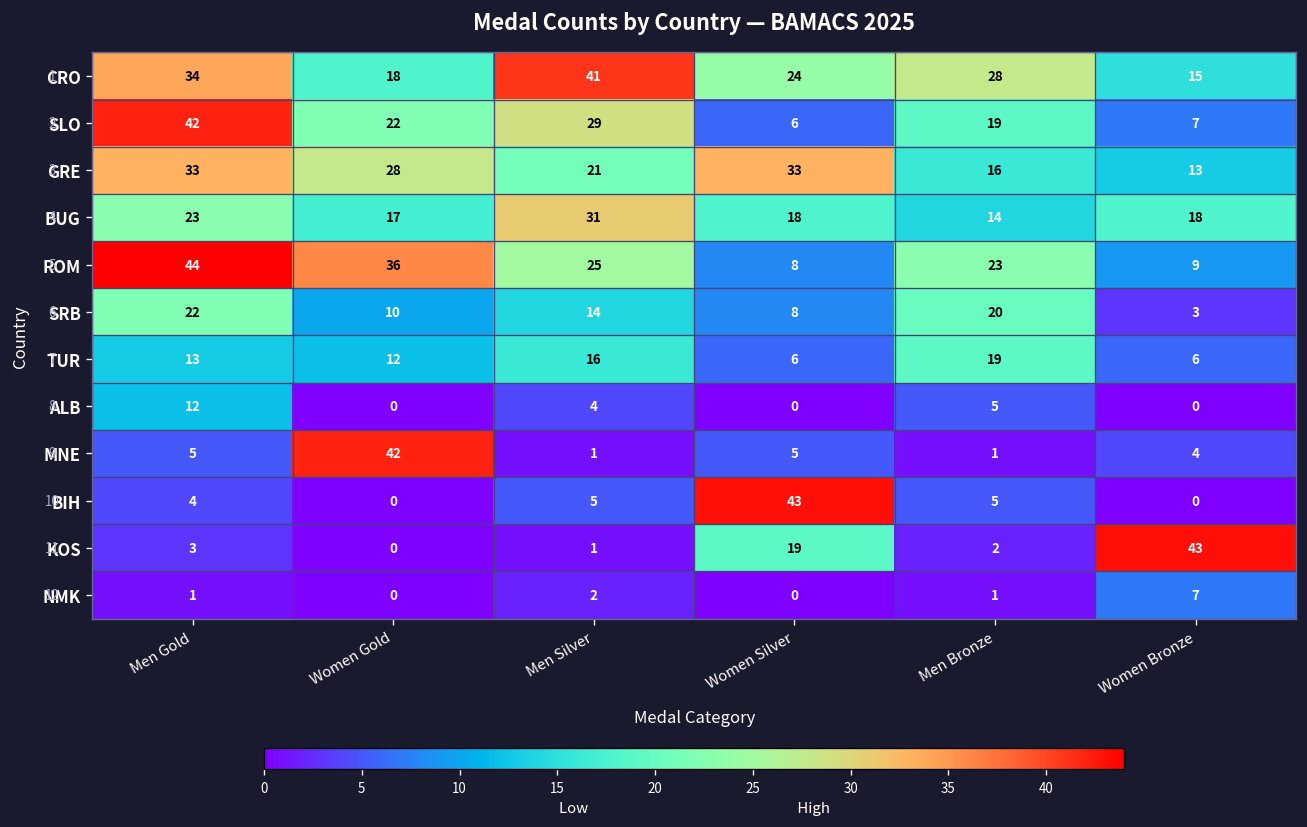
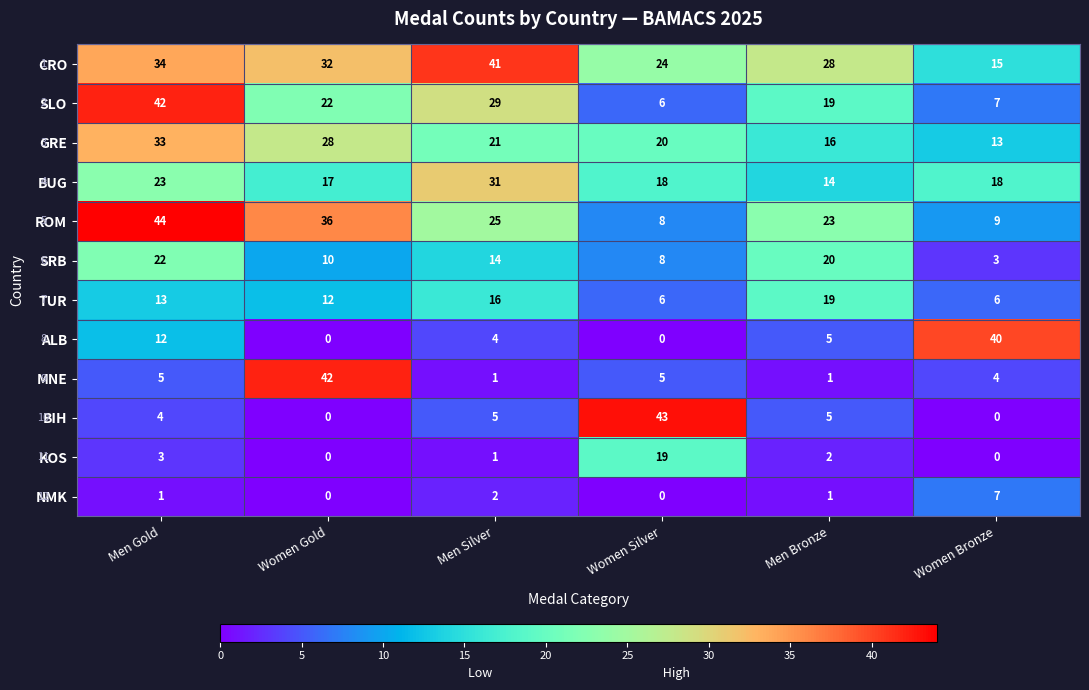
CRO, Women Gold: 18 -> 32
GRE, Women Silver: 33 -> 20
ALB, Women Bronze: 0 -> 40
KOS, Women Bronze: 43 -> 0
